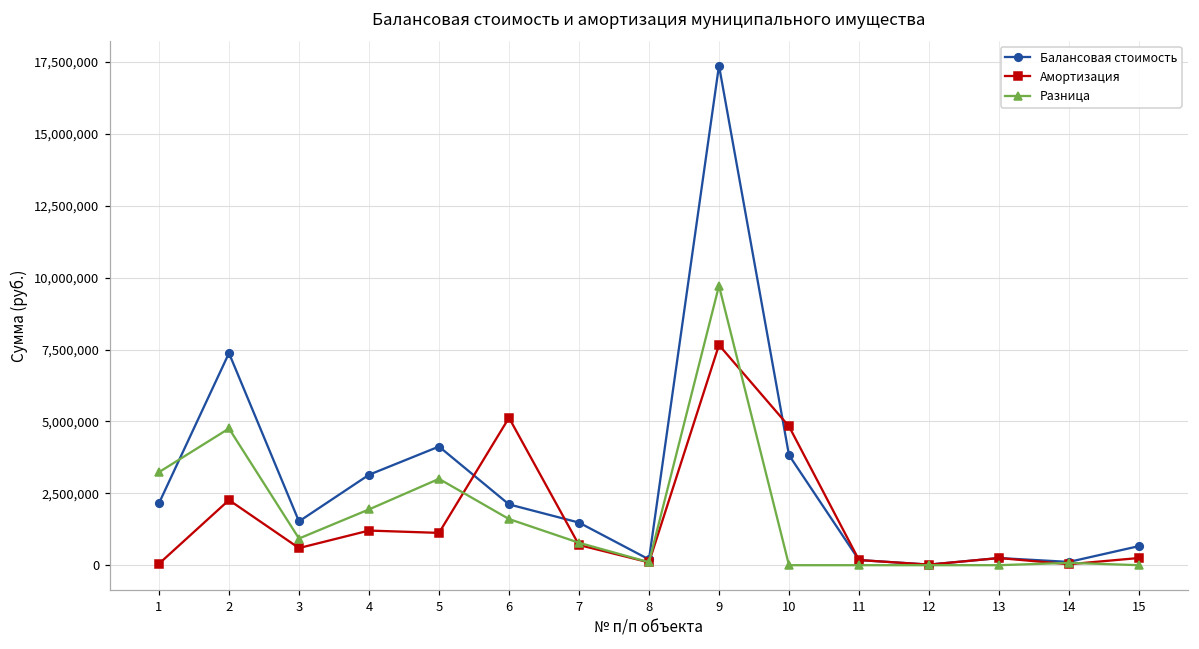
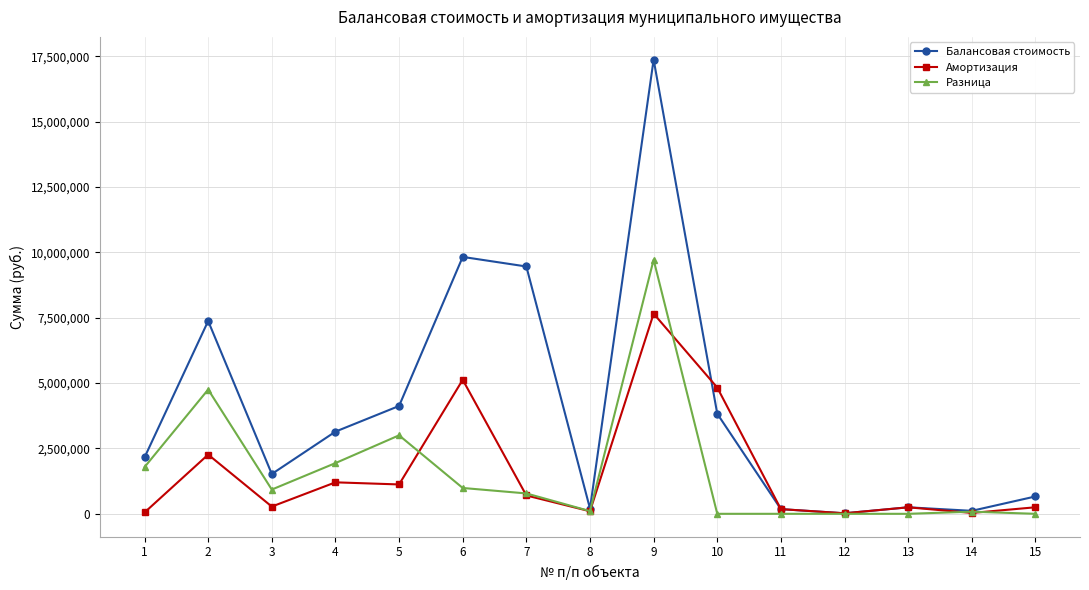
Разница, 1: 3,200,000 -> 1,800,000
Амортизация, 3: 600,000 -> 300,000
Балансовая стоимость, 6: 2,100,000 -> 9,800,000
Разница, 6: 1,600,000 -> 1,000,000
Балансовая стоимость, 7: 1,500,000 -> 9,500,000
